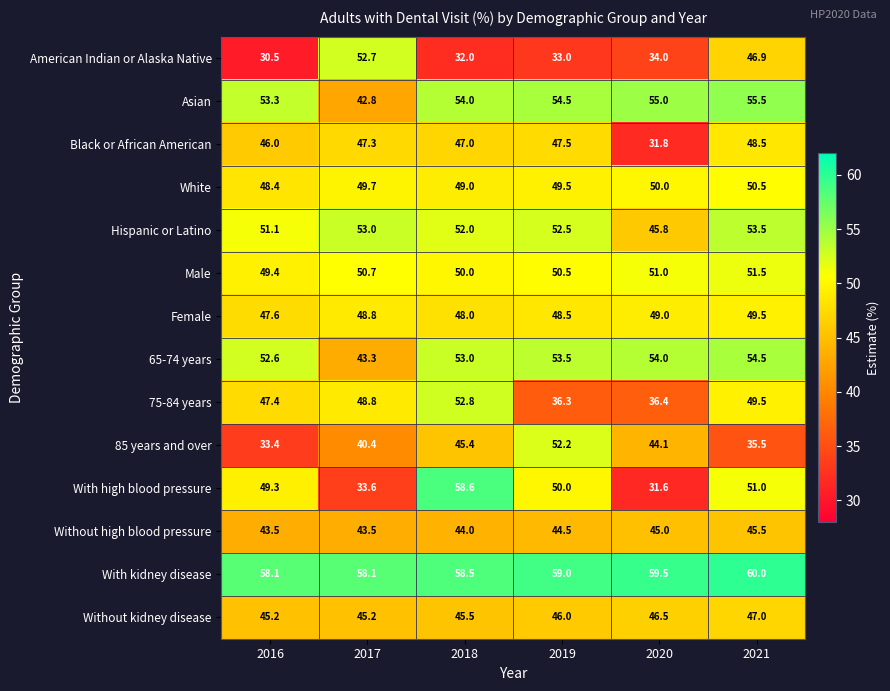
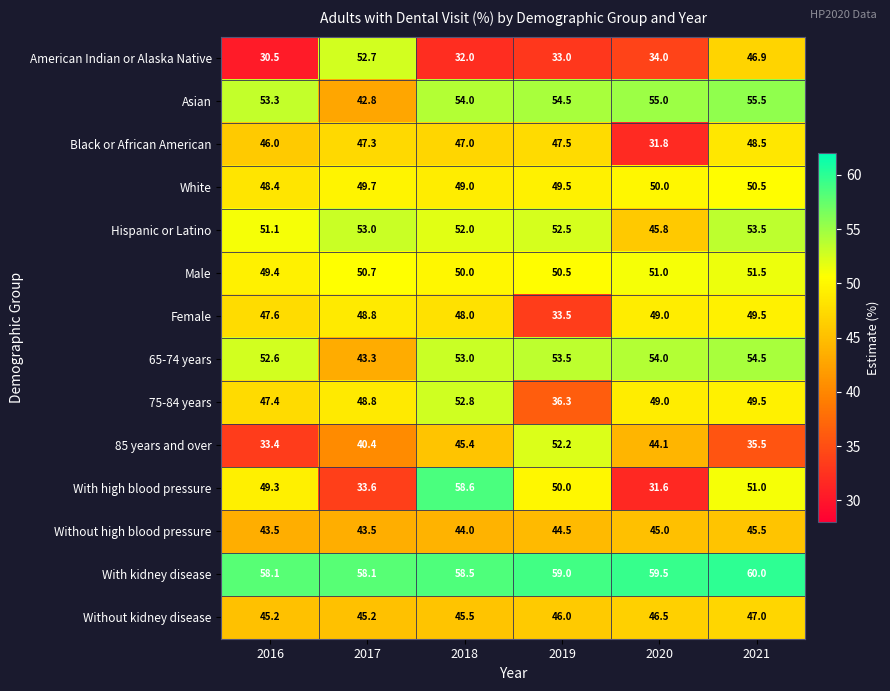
Female, 2019: 48.5 -> 33.5
75-84 years, 2020: 36.4 -> 49.0
